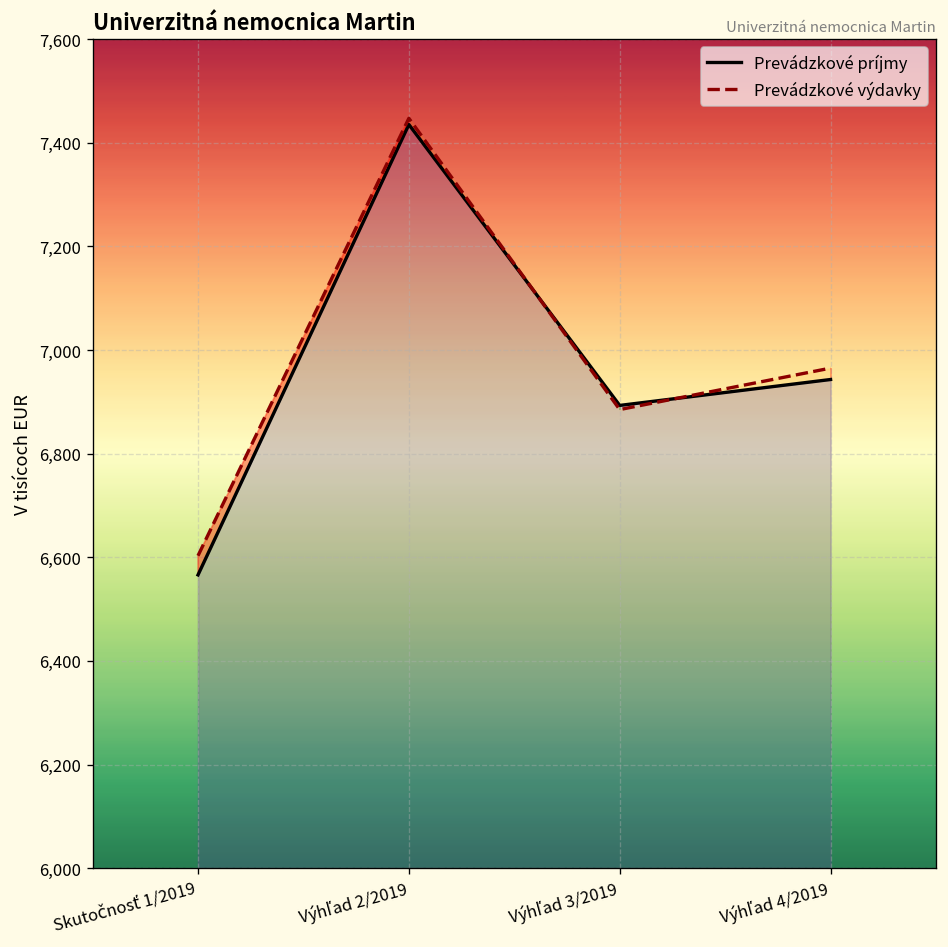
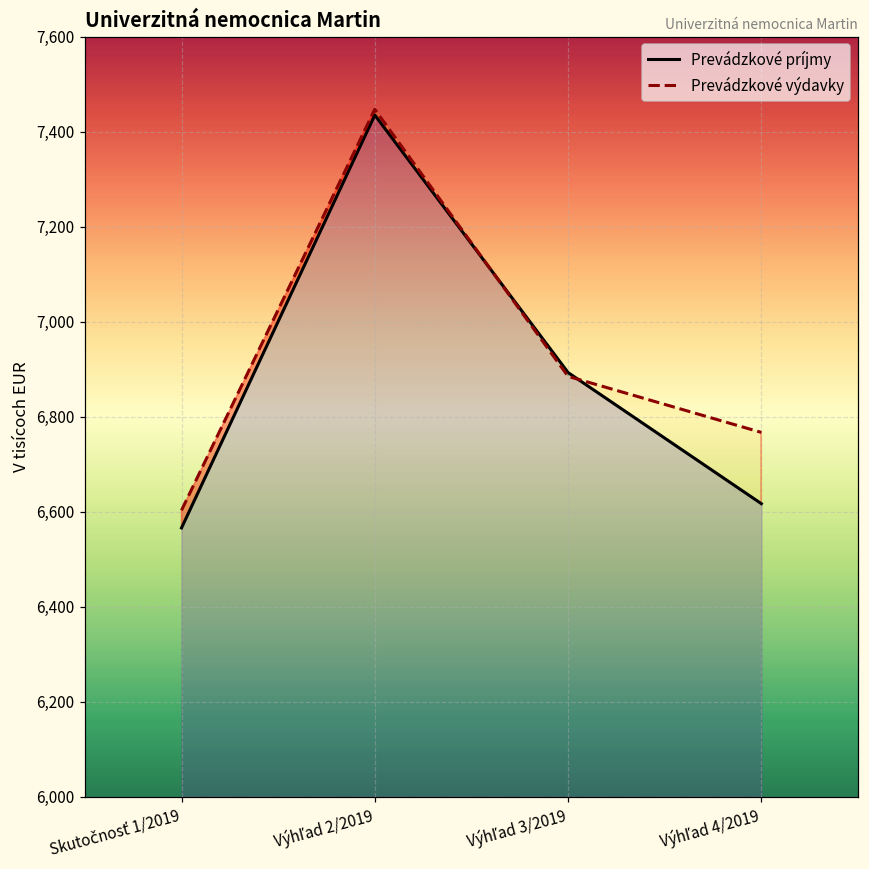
Prevádzkové príjmy, Výhľad 4/2019: 6,940 -> 6,620
Prevádzkové výdavky, Výhľad 4/2019: 6,970 -> 6,770
